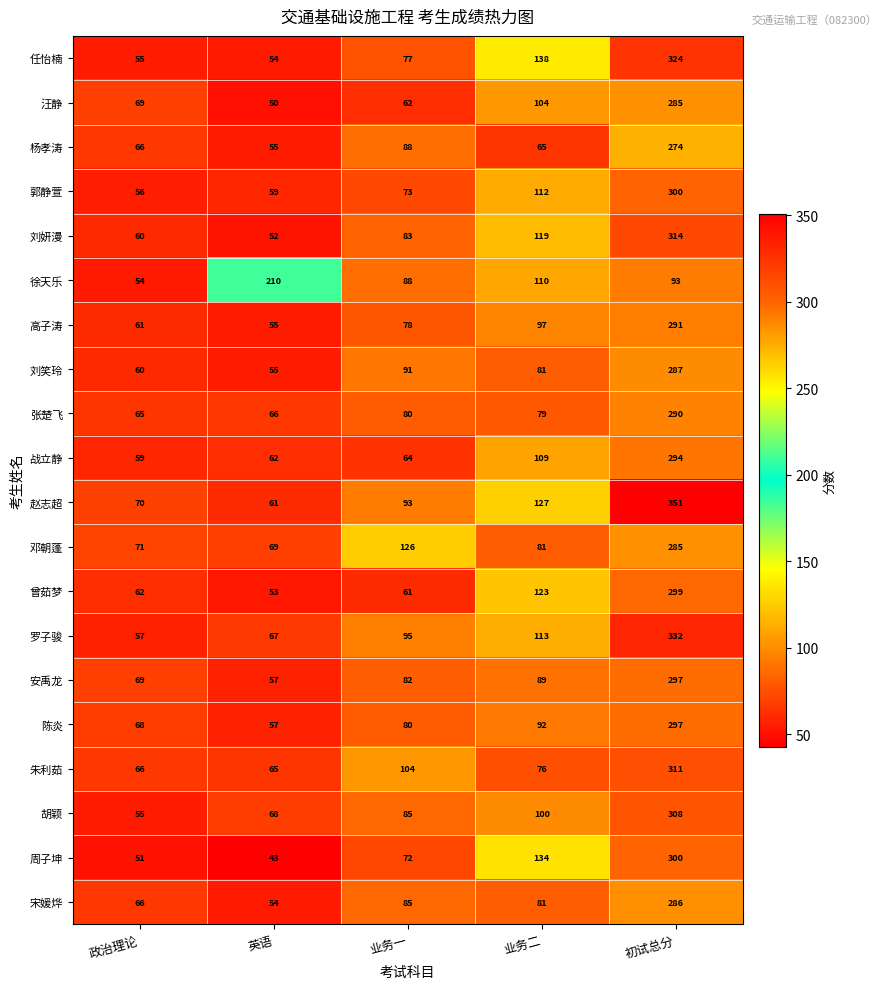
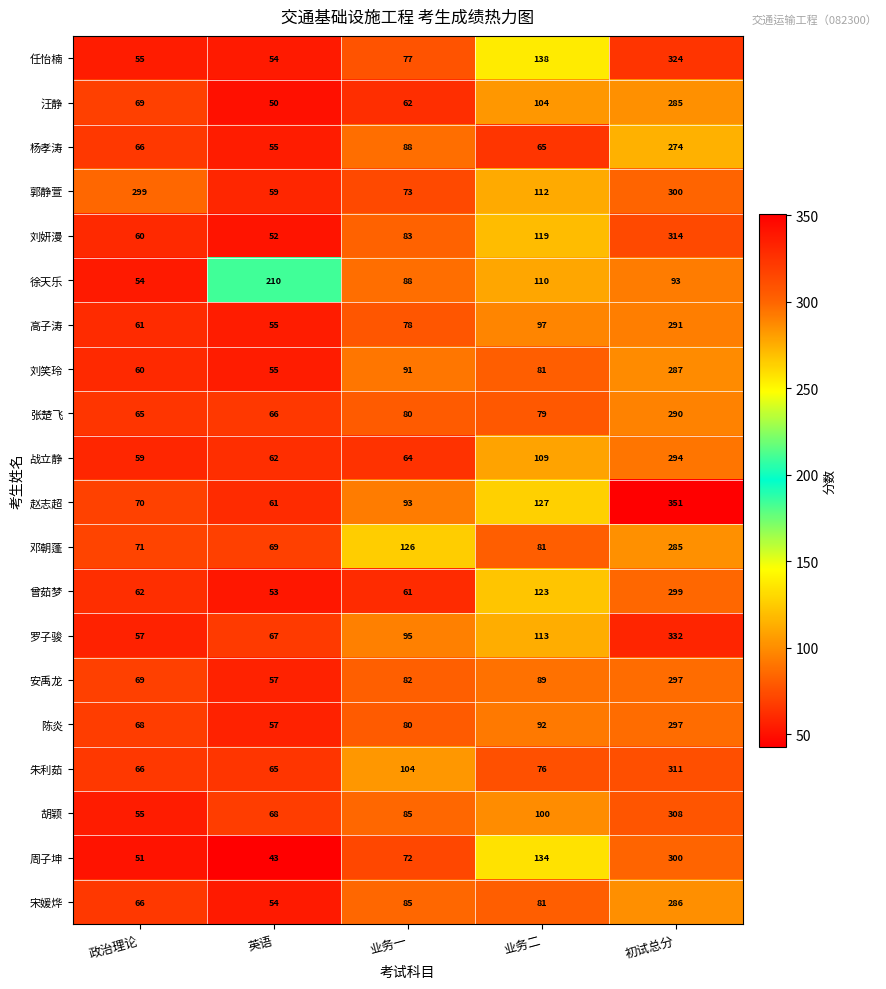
郭静萱, 政治理论: 56 -> 299
